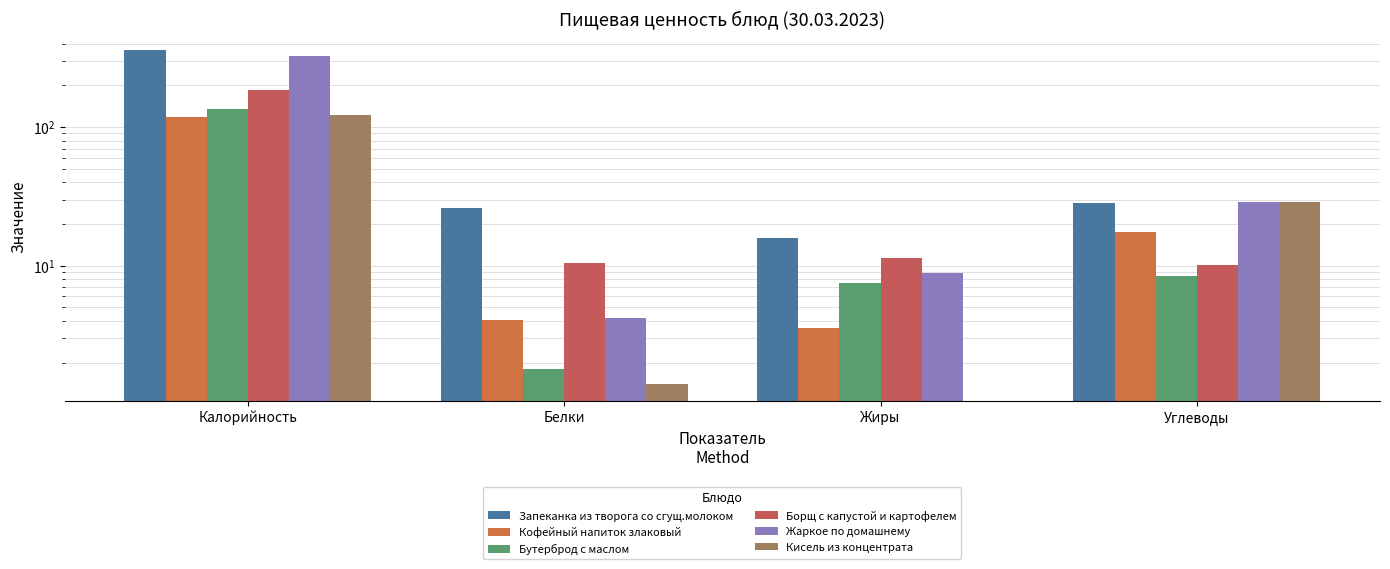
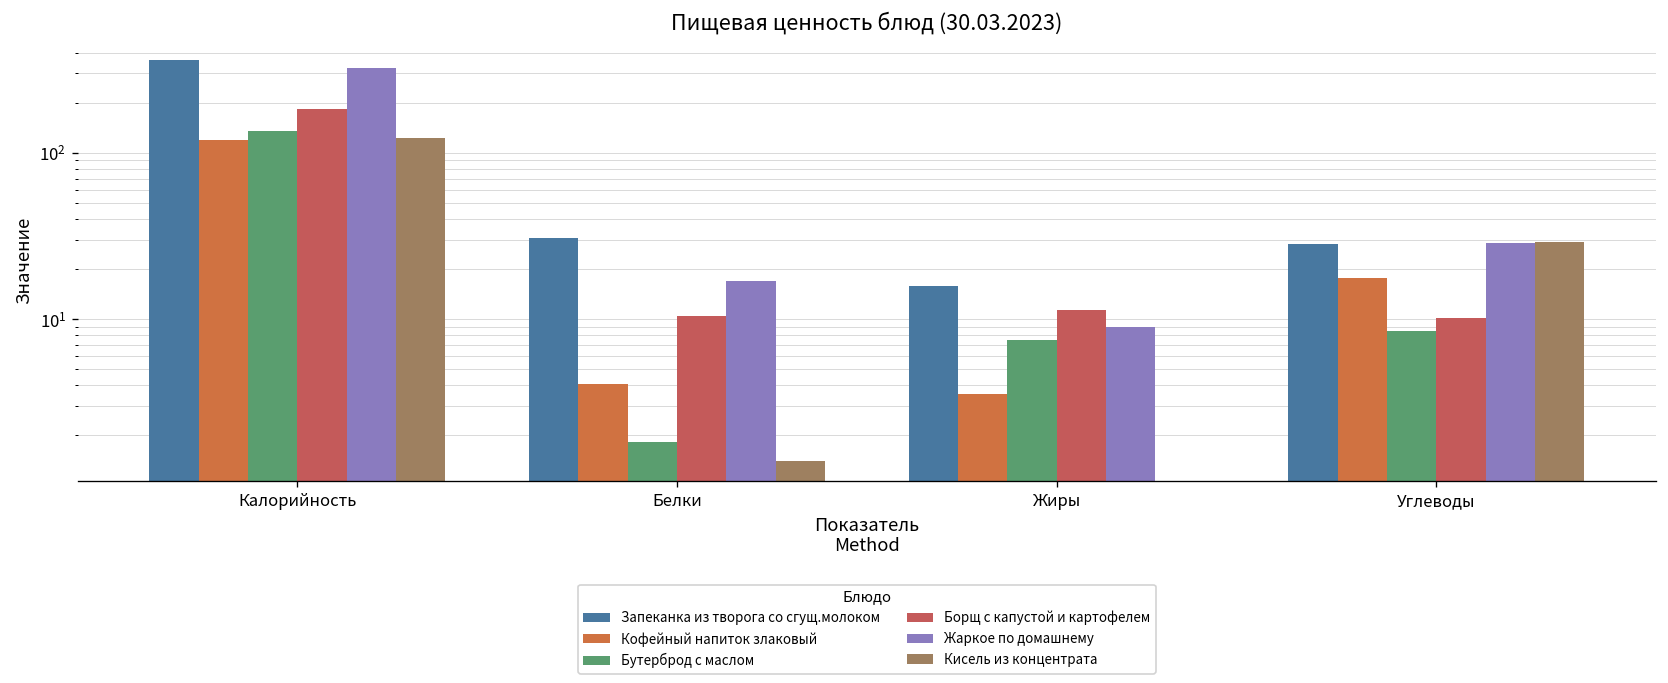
Запеканка из творога со сгущ.молоком, Белки: 26 -> 31
Жаркое по домашнему, Белки: 4.2 -> 17
